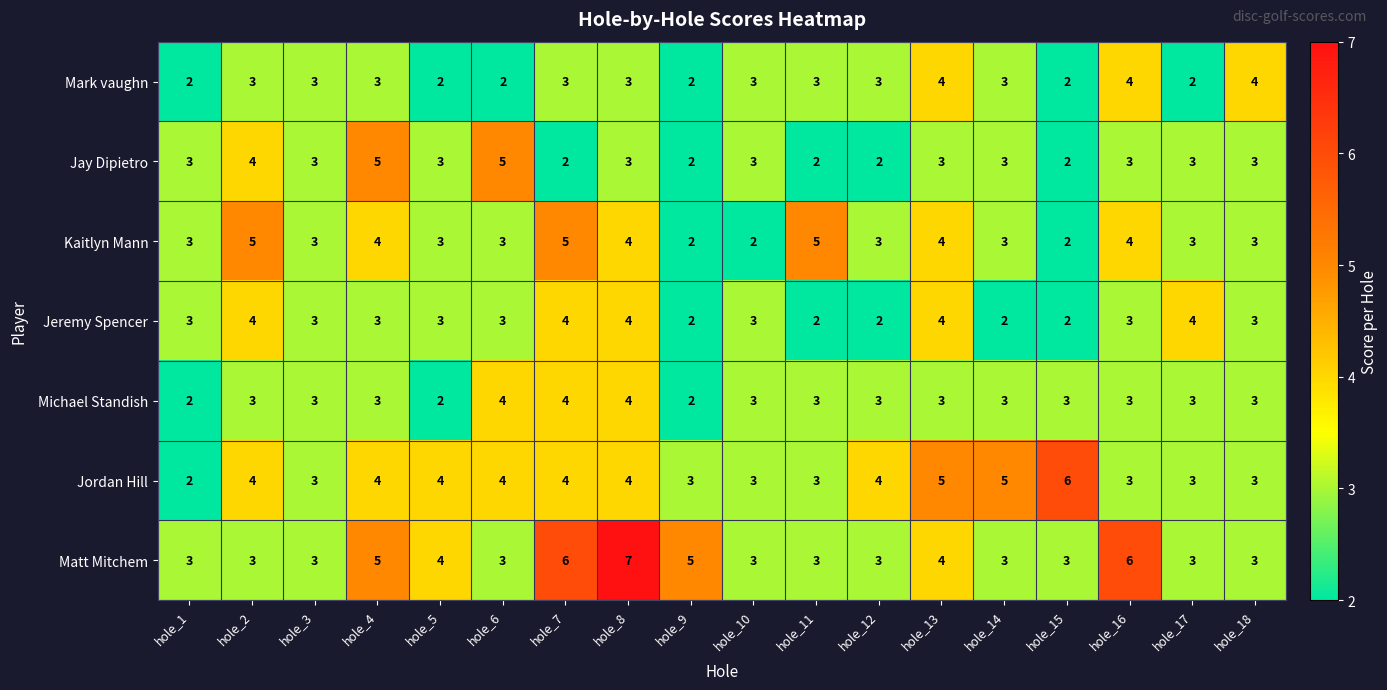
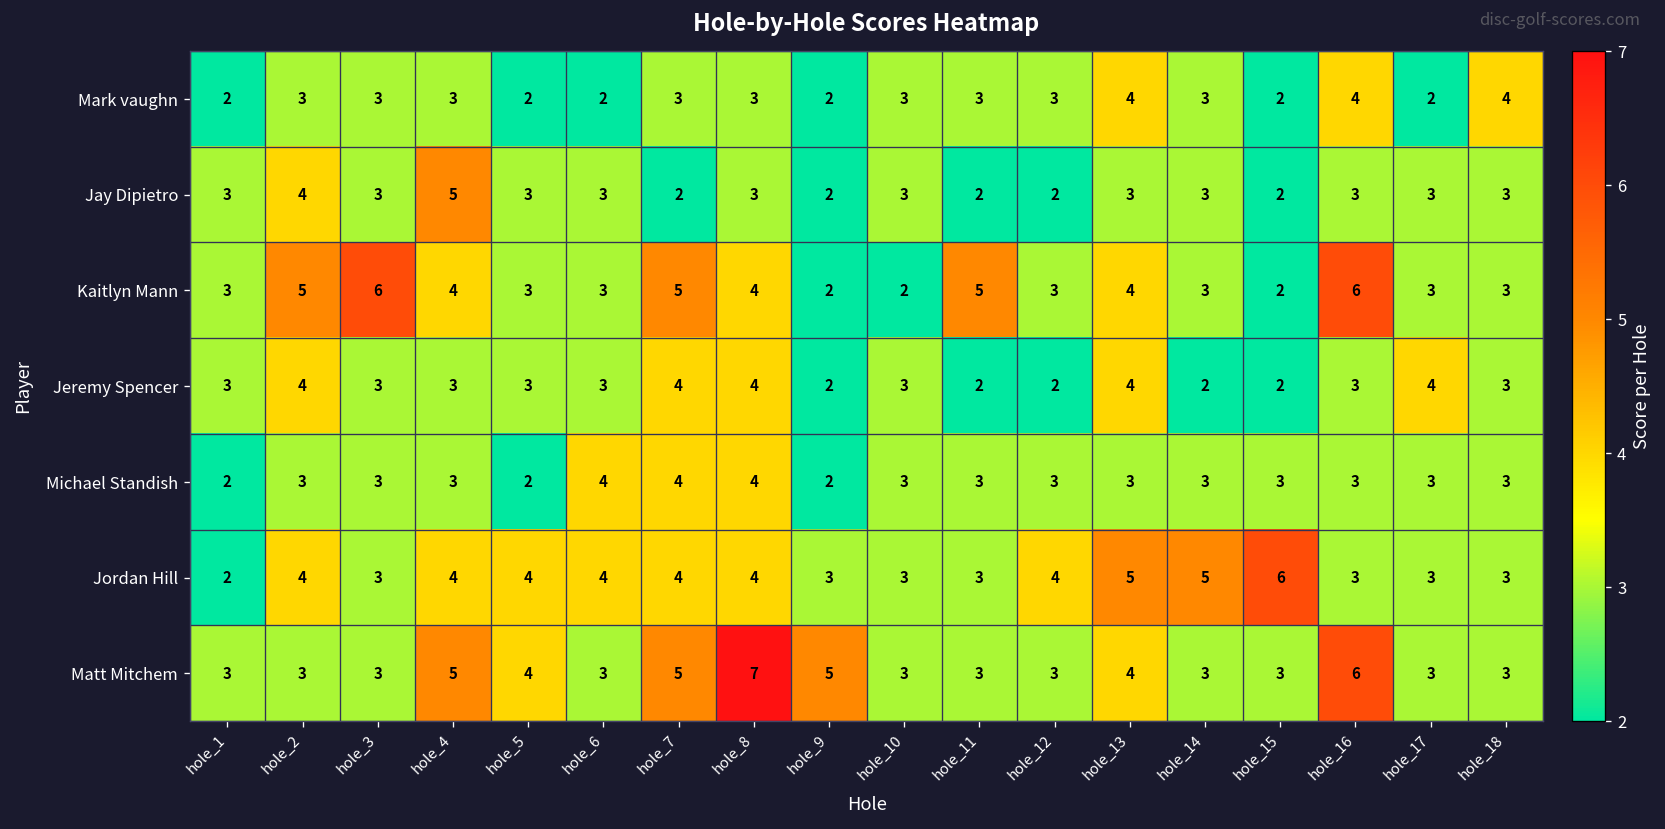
Jay Dipietro, hole_6: 5 -> 3
Kaitlyn Mann, hole_3: 3 -> 6
Kaitlyn Mann, hole_16: 4 -> 6
Matt Mitchem, hole_7: 6 -> 5
